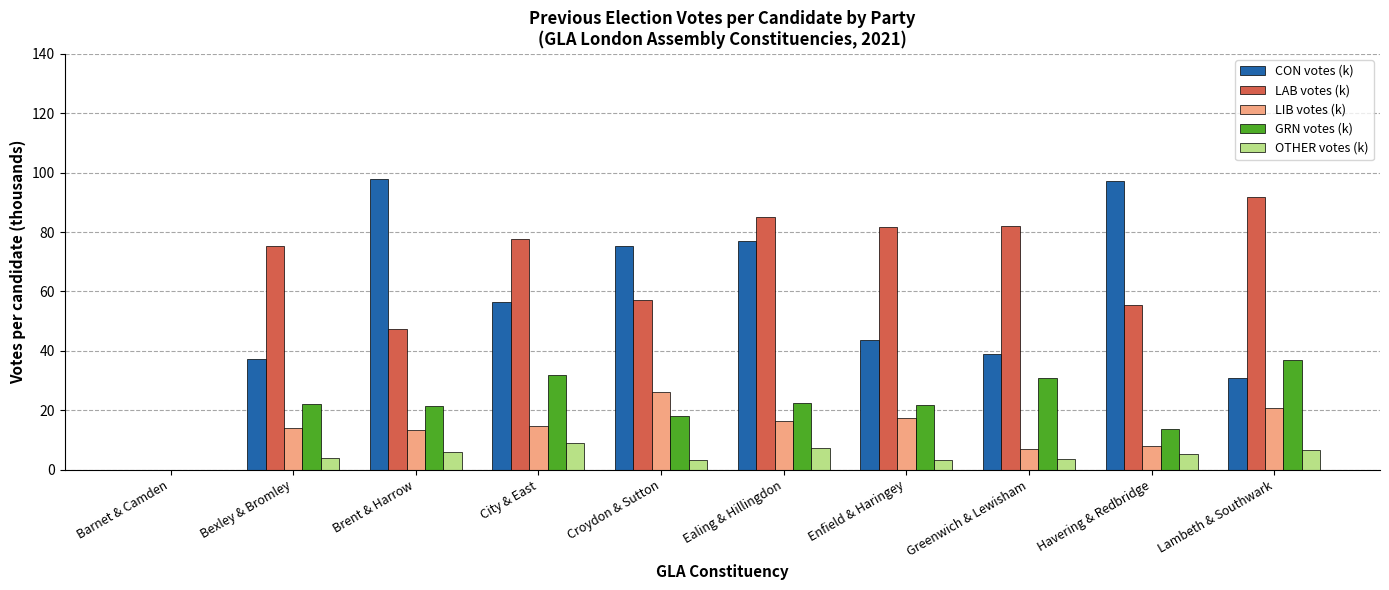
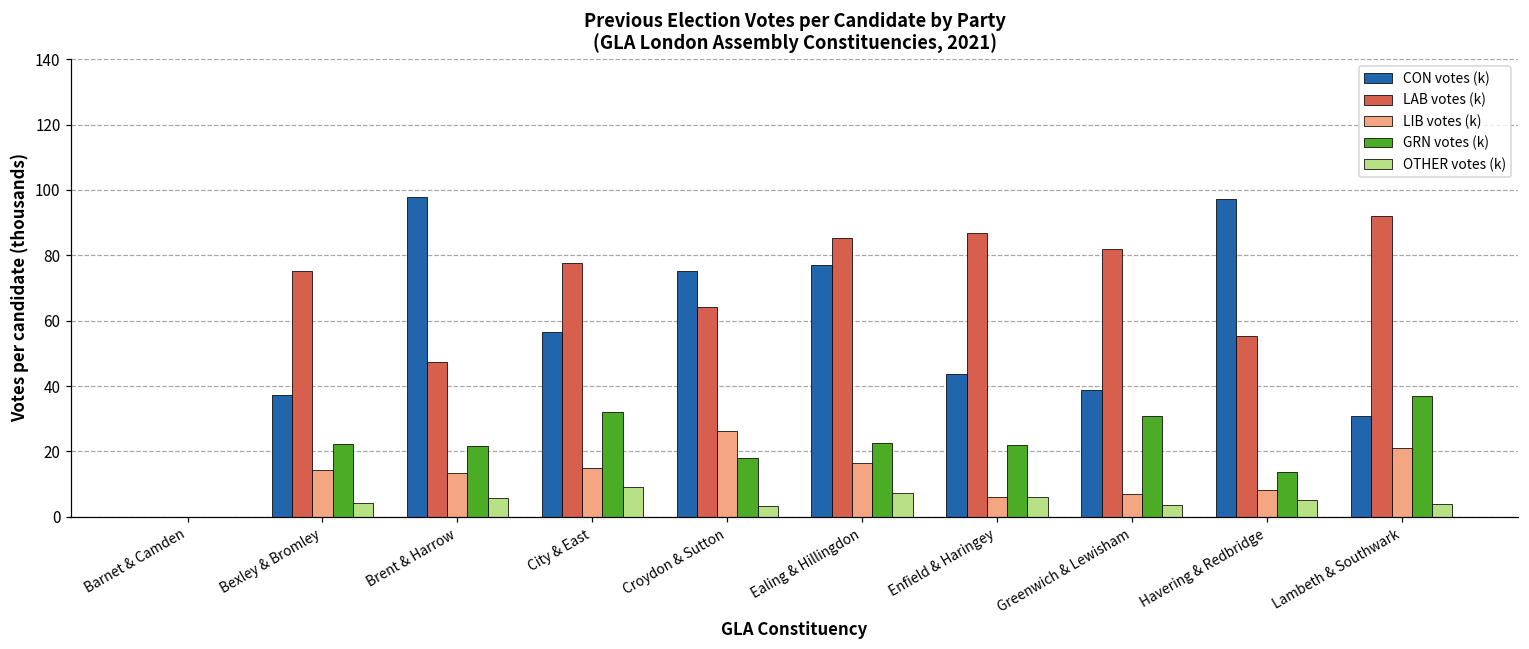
LAB votes (k), Croydon & Sutton: 57 -> 64
LAB votes (k), Enfield & Haringey: 82 -> 87
LIB votes (k), Enfield & Haringey: 17 -> 6
OTHER votes (k), Enfield & Haringey: 3 -> 6
OTHER votes (k), Lambeth & Southwark: 7 -> 4
